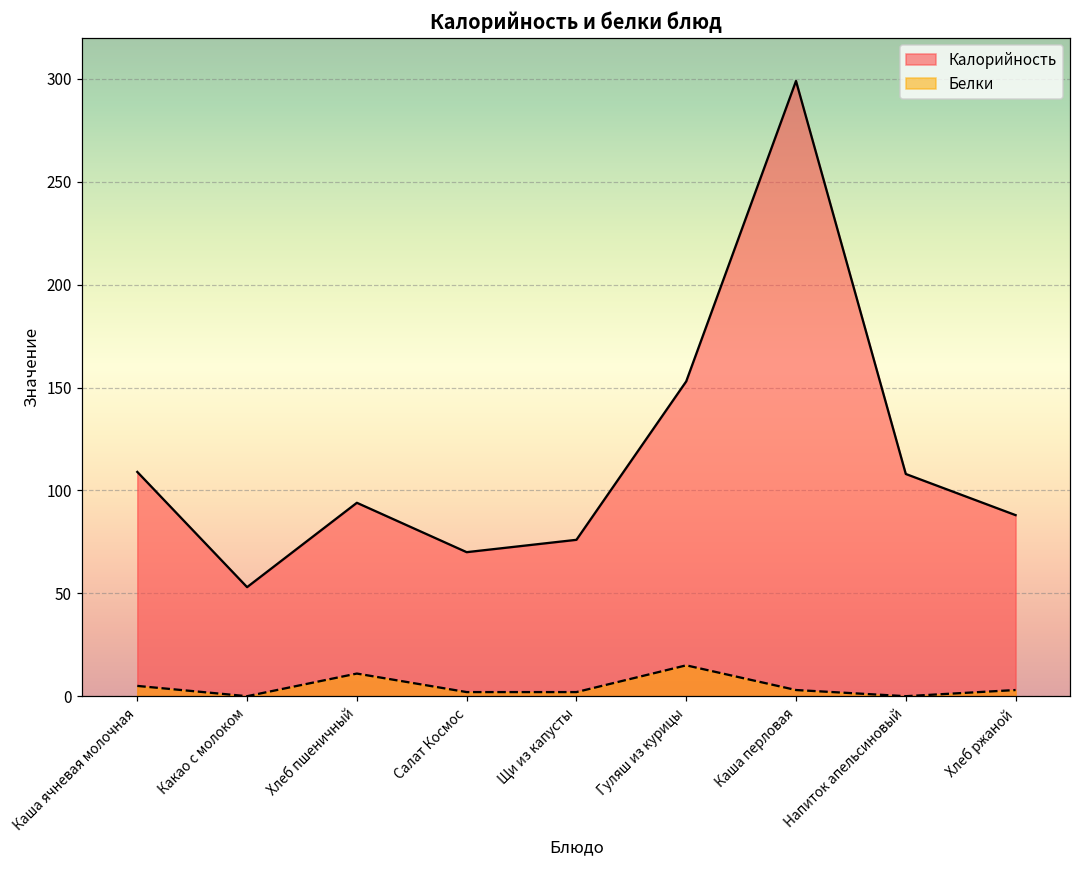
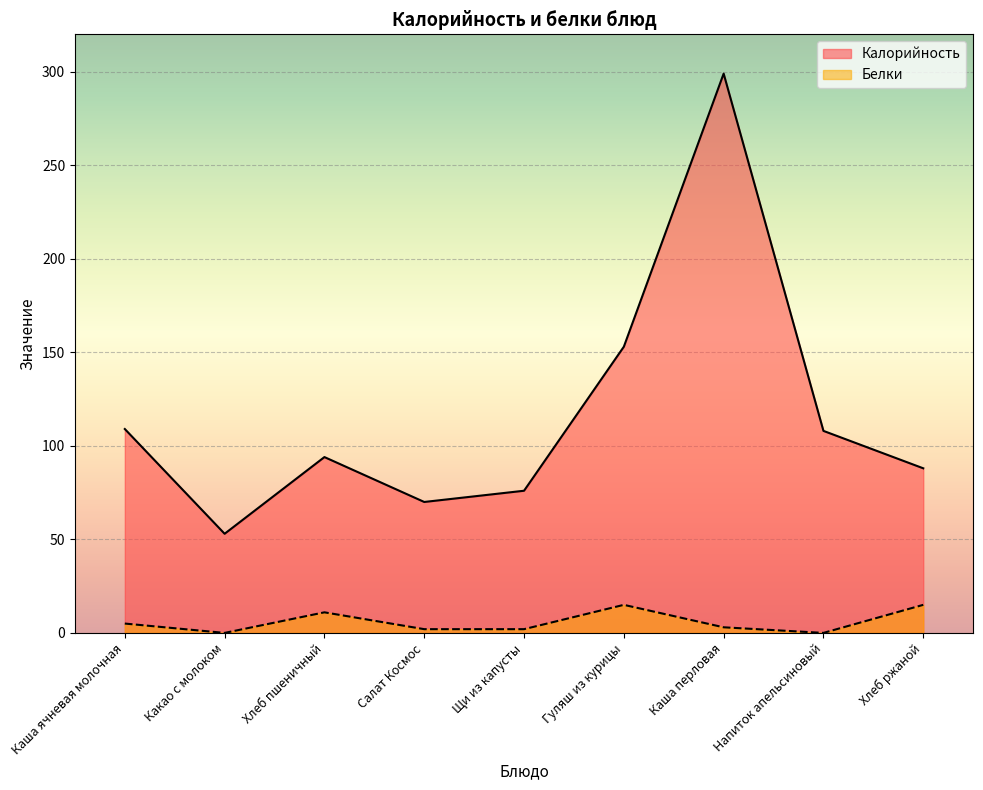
Белки, Хлеб ржаной: 3 -> 15
